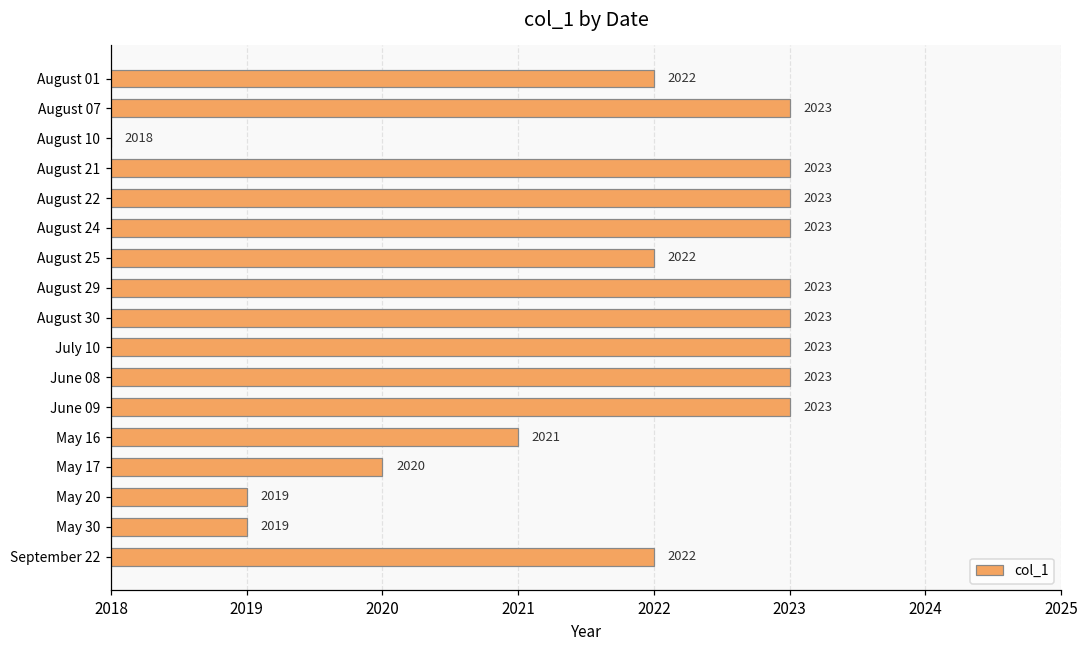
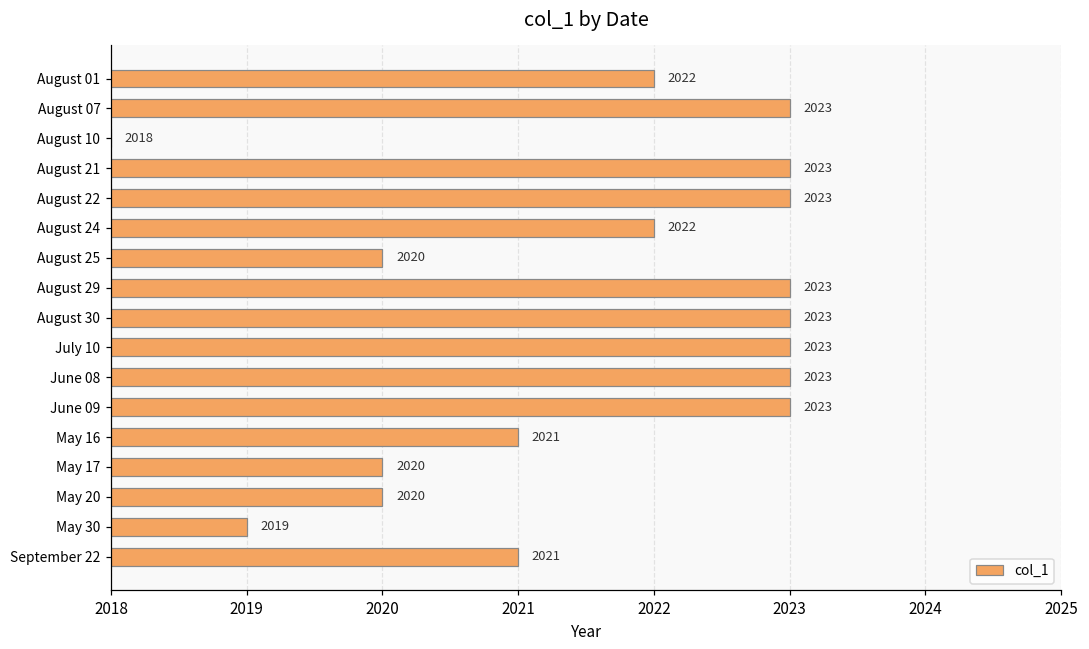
August 24: 2023 -> 2022
August 25: 2022 -> 2020
May 20: 2019 -> 2020
September 22: 2022 -> 2021
